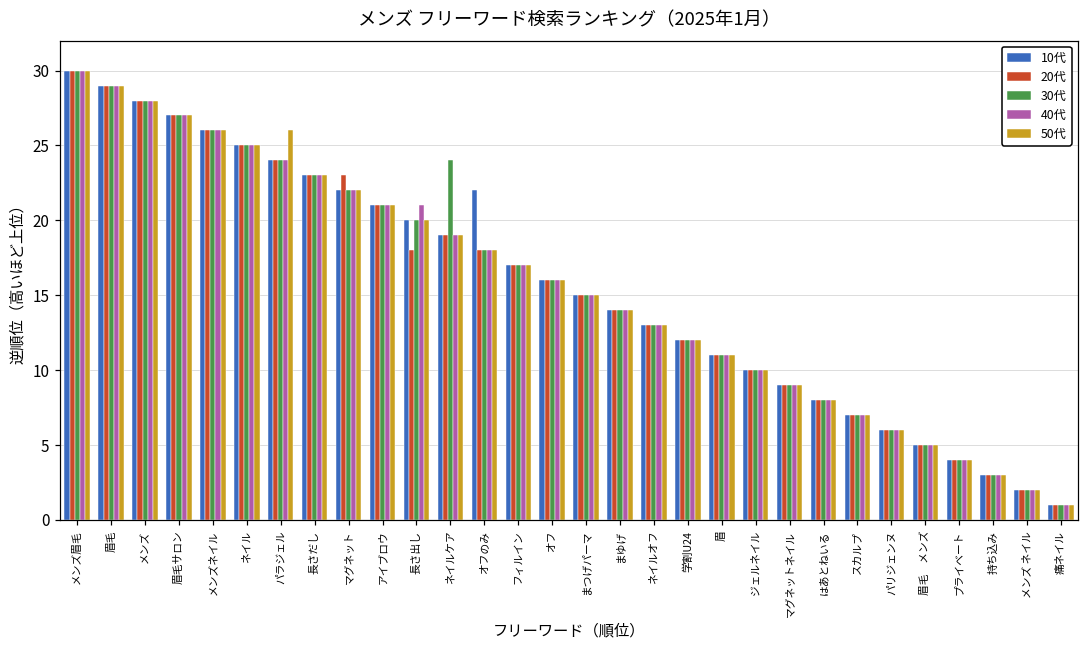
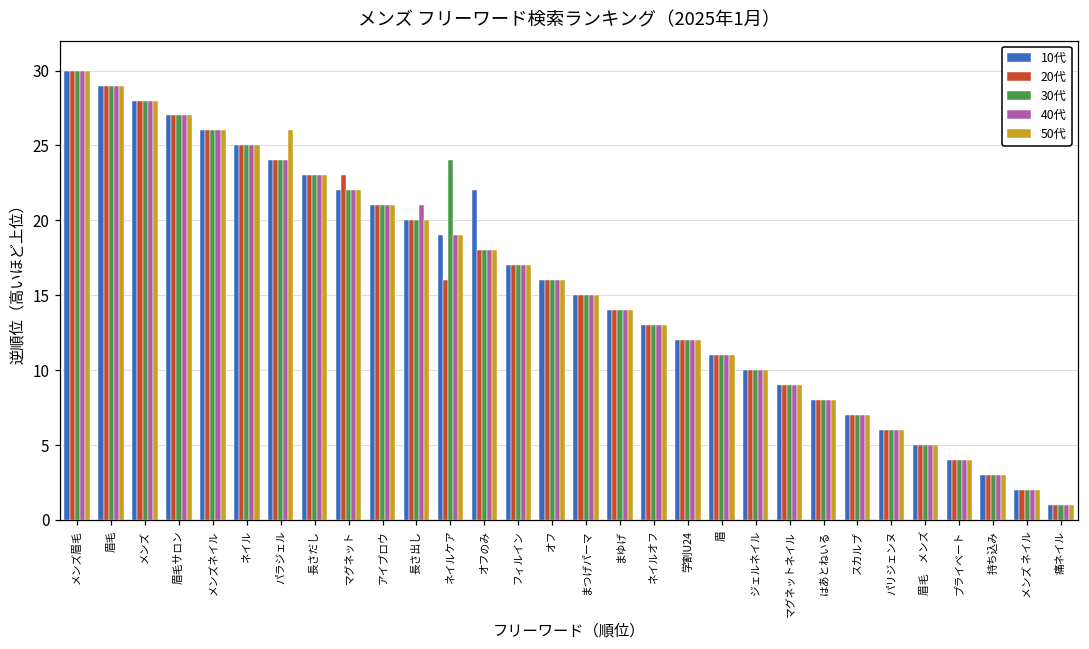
20代, 長さ出し: 18.0 -> 20.0
20代, ネイルケア: 19.0 -> 16.0
